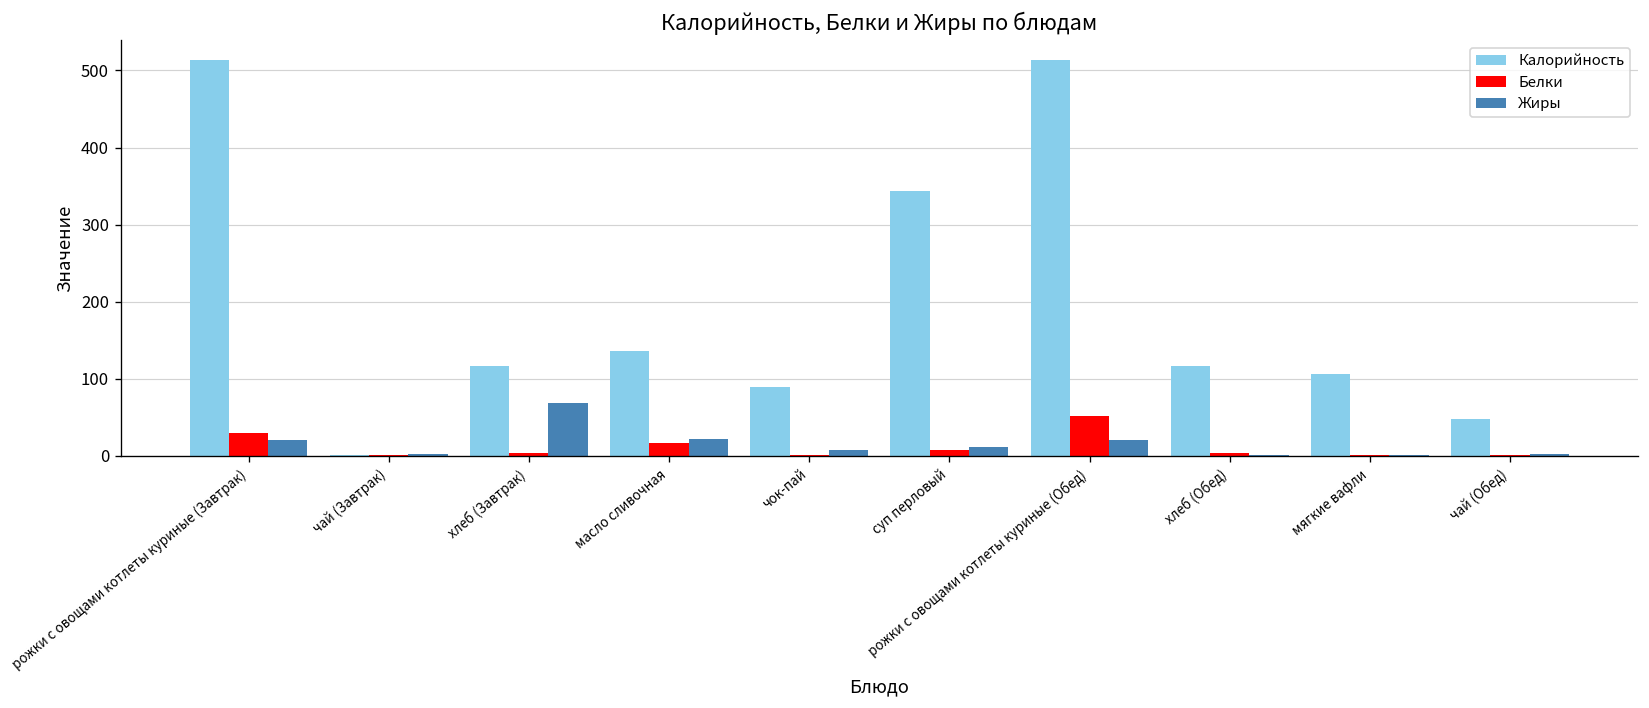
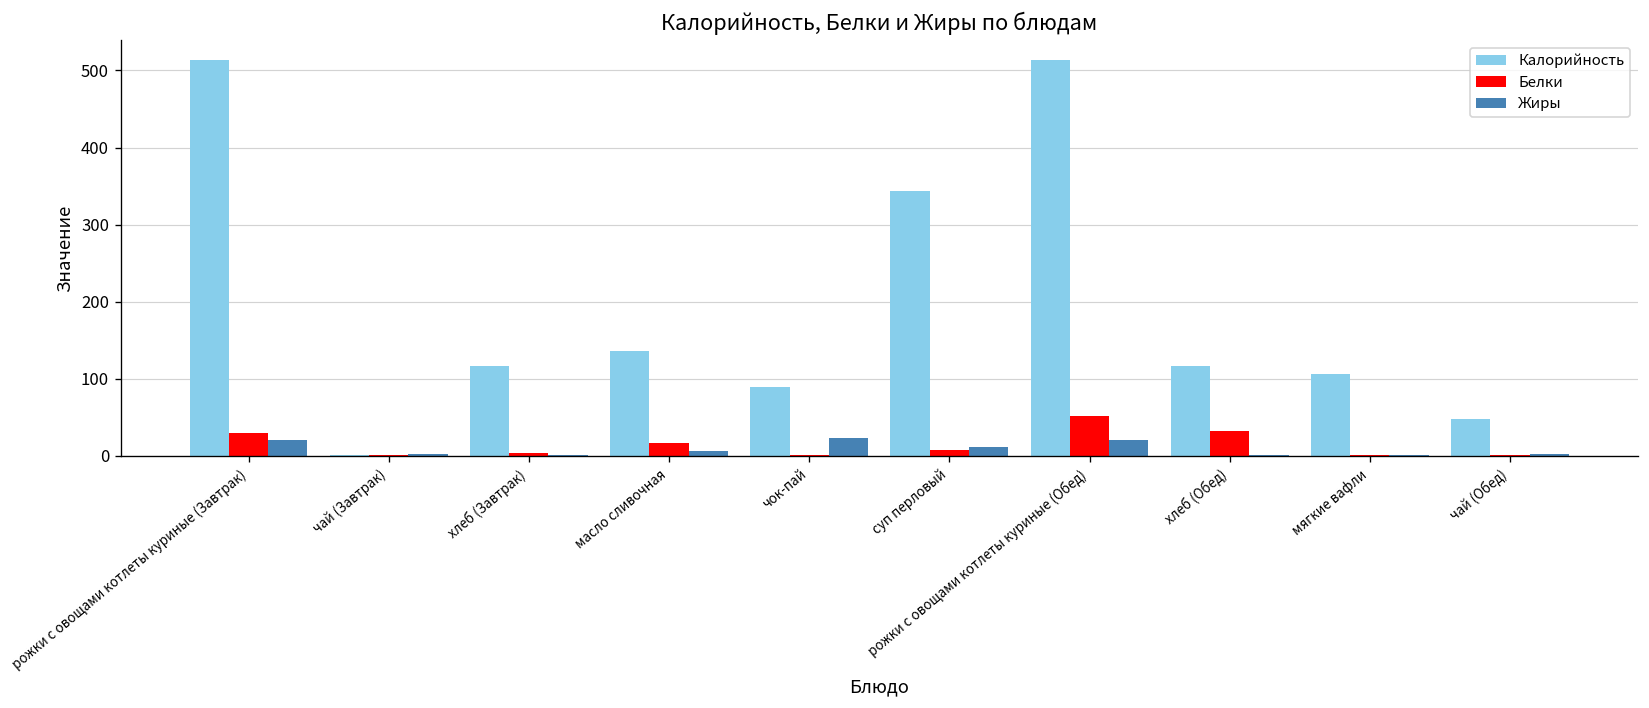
Жиры, хлеб (Завтрак): 70 -> 0
Жиры, масло сливочная: 20 -> 10
Жиры, чок-пай: 10 -> 20
Белки, хлеб (Обед): 0 -> 30
